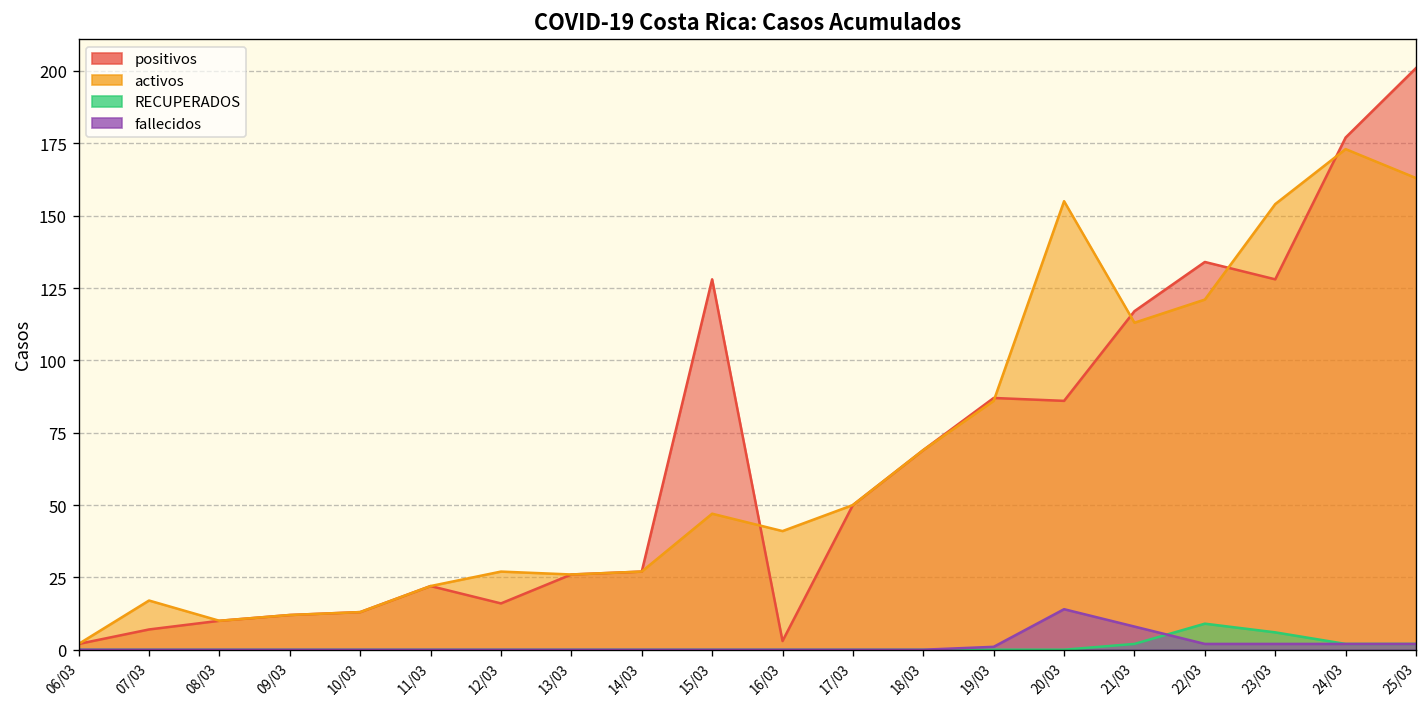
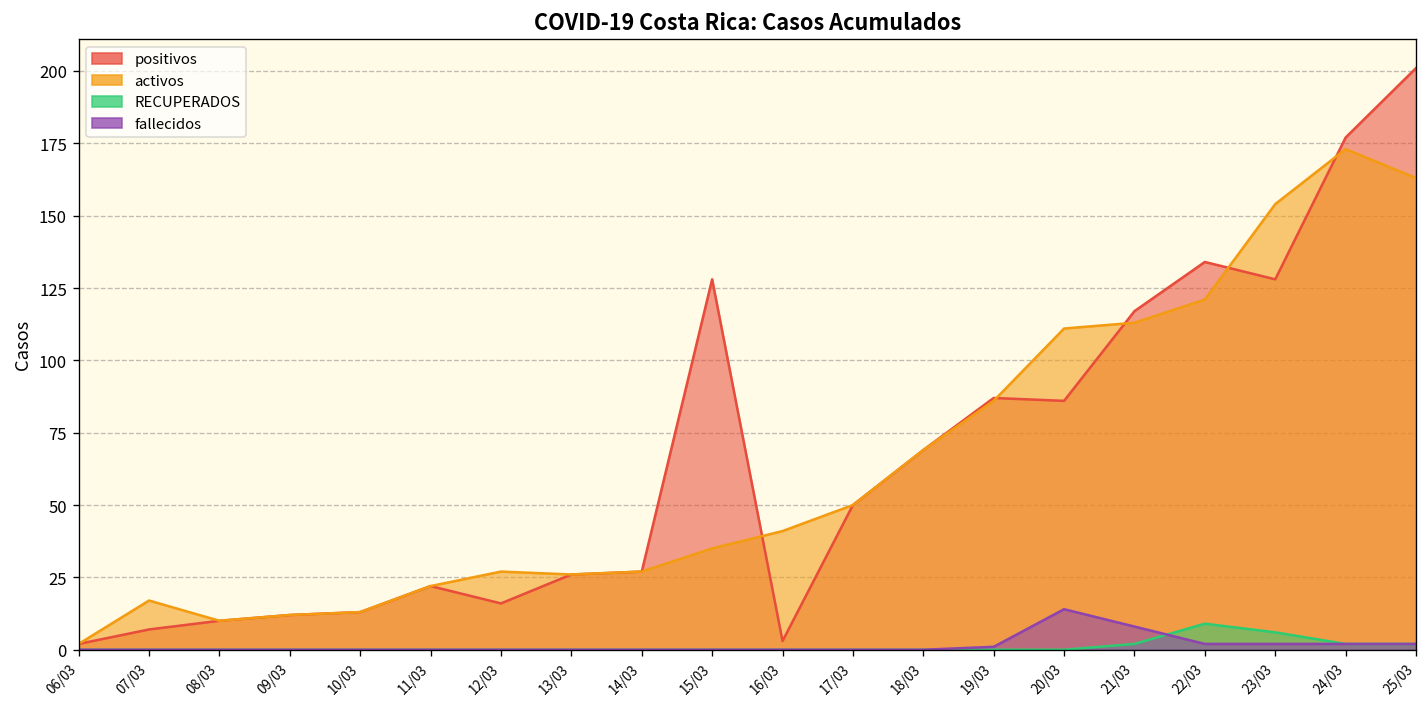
activos, 15/03: 47 -> 35
activos, 20/03: 155 -> 111
